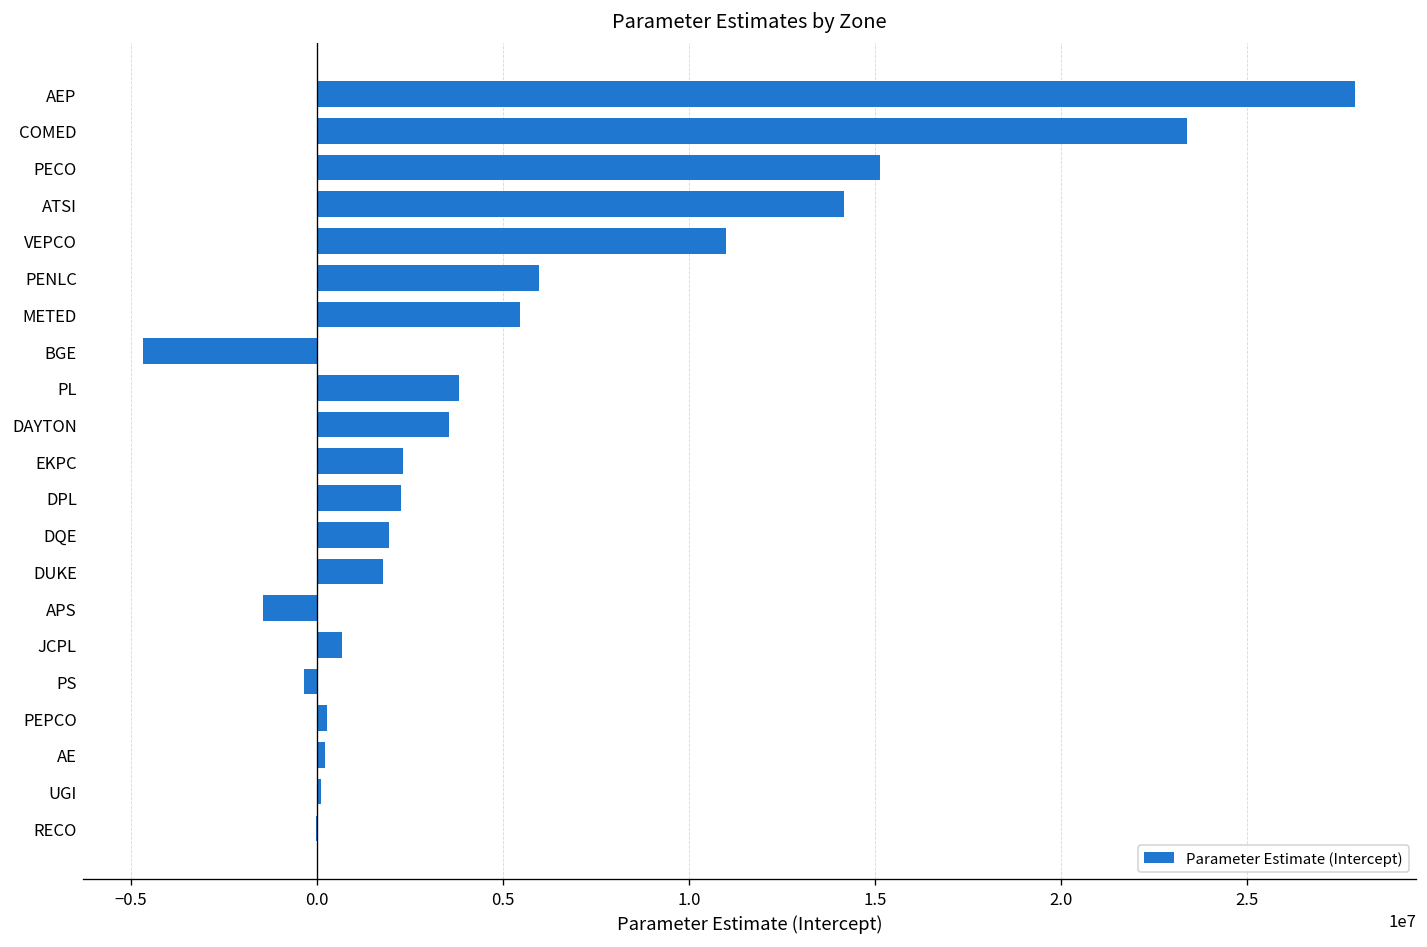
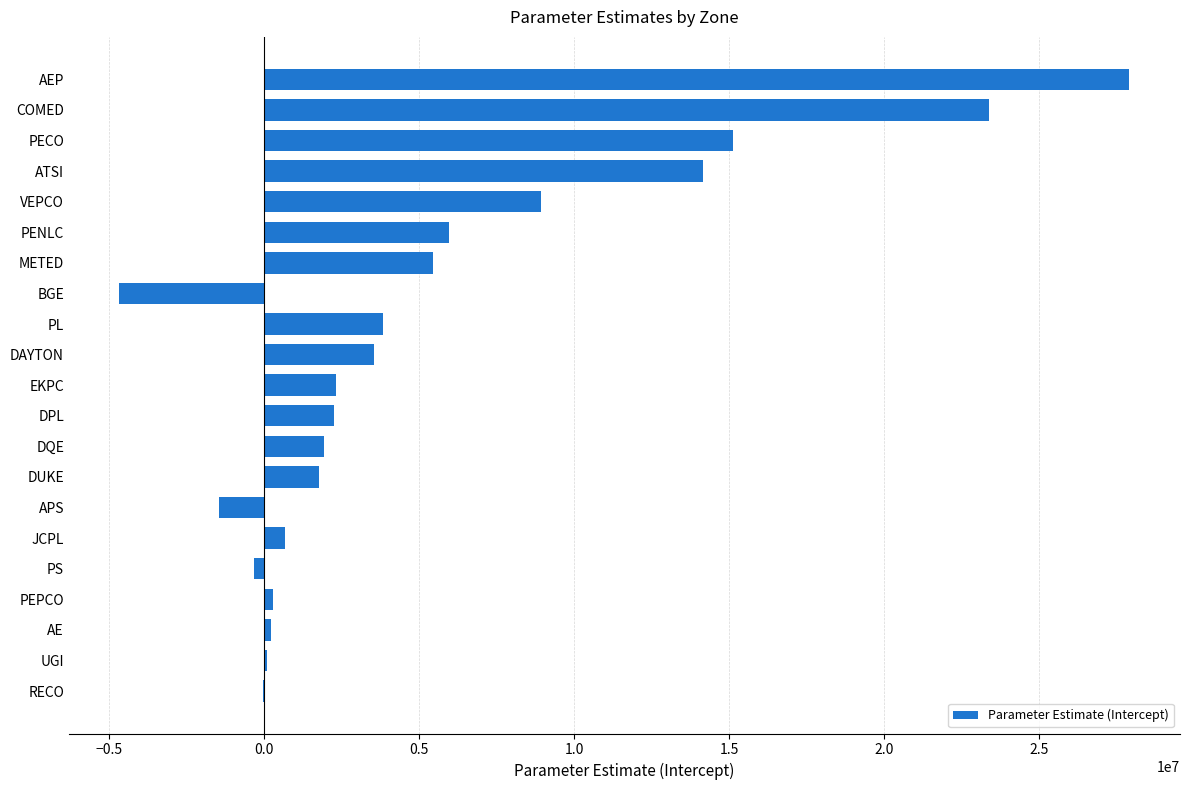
VEPCO: 11000000 -> 8900000
